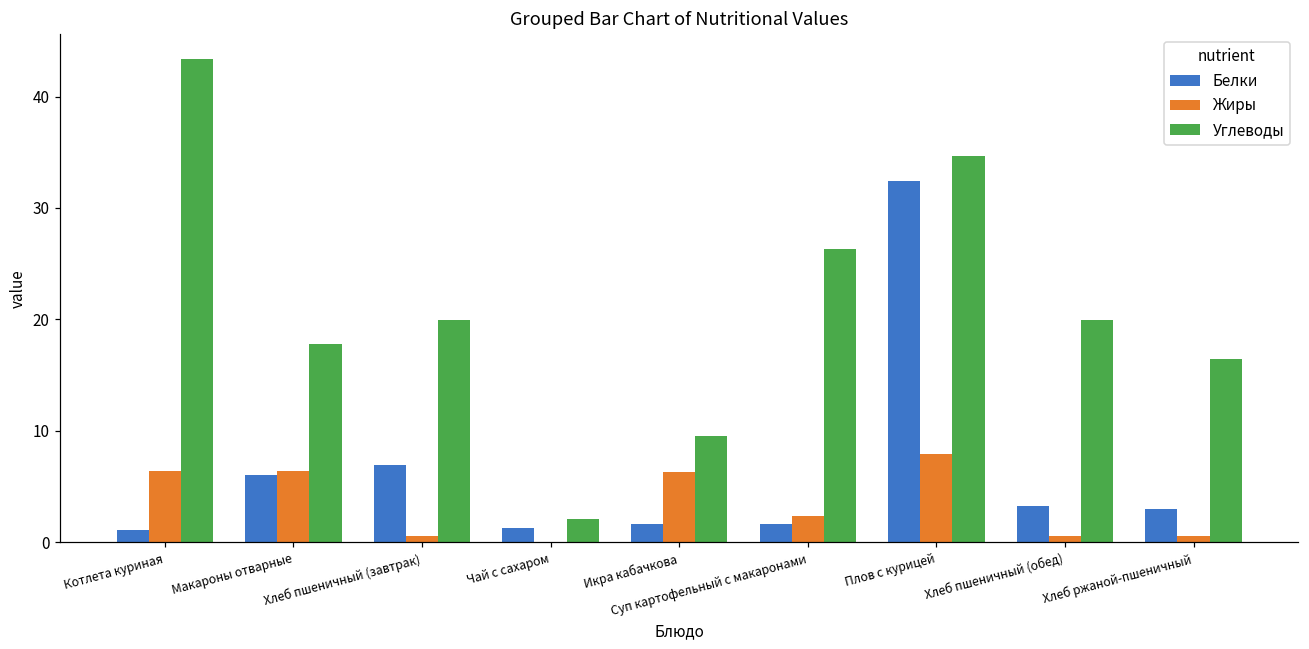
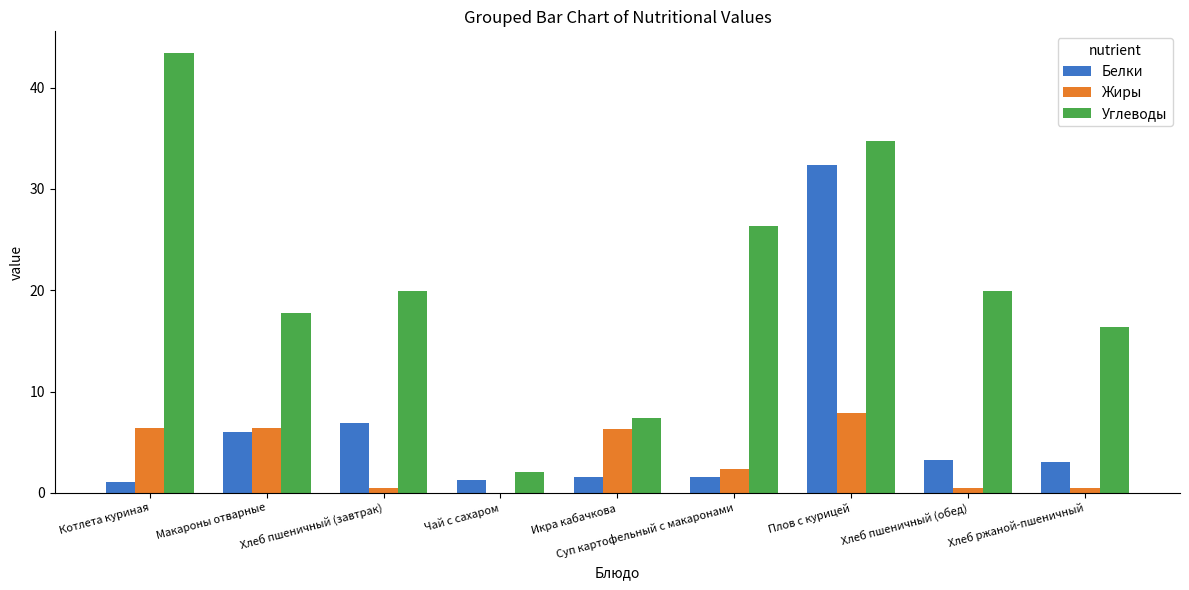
Углеводы, Икра кабачкова: 9.5 -> 7.4
